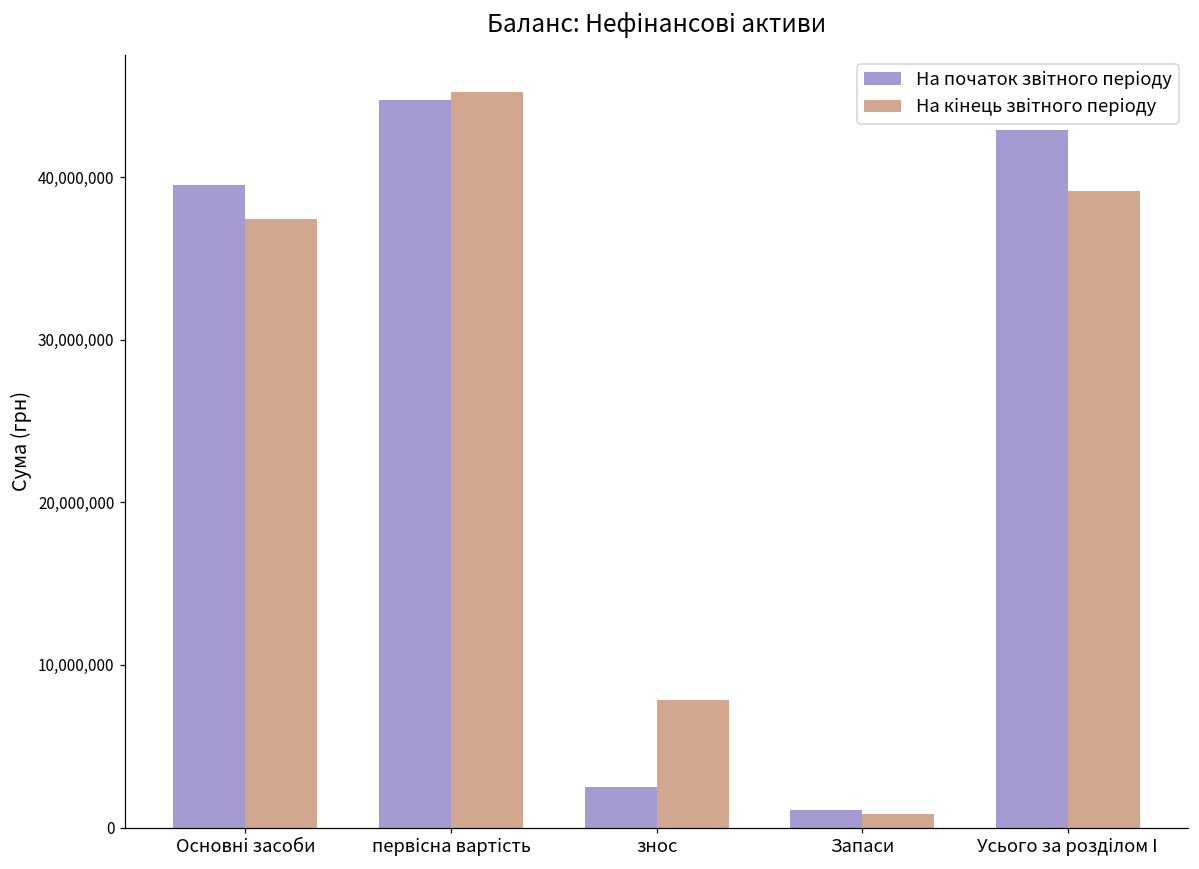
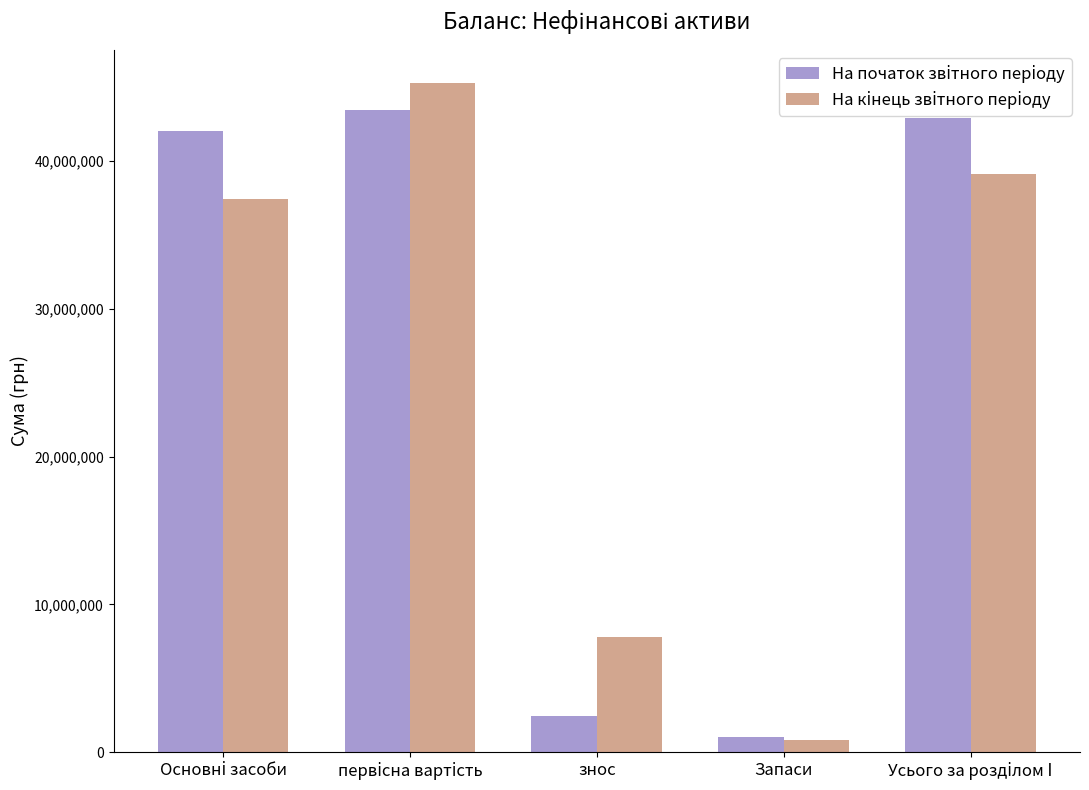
На початок звітного періоду, Основні засоби: 39,500,000 -> 42,100,000
На початок звітного періоду, первісна вартість: 44,800,000 -> 43,500,000
